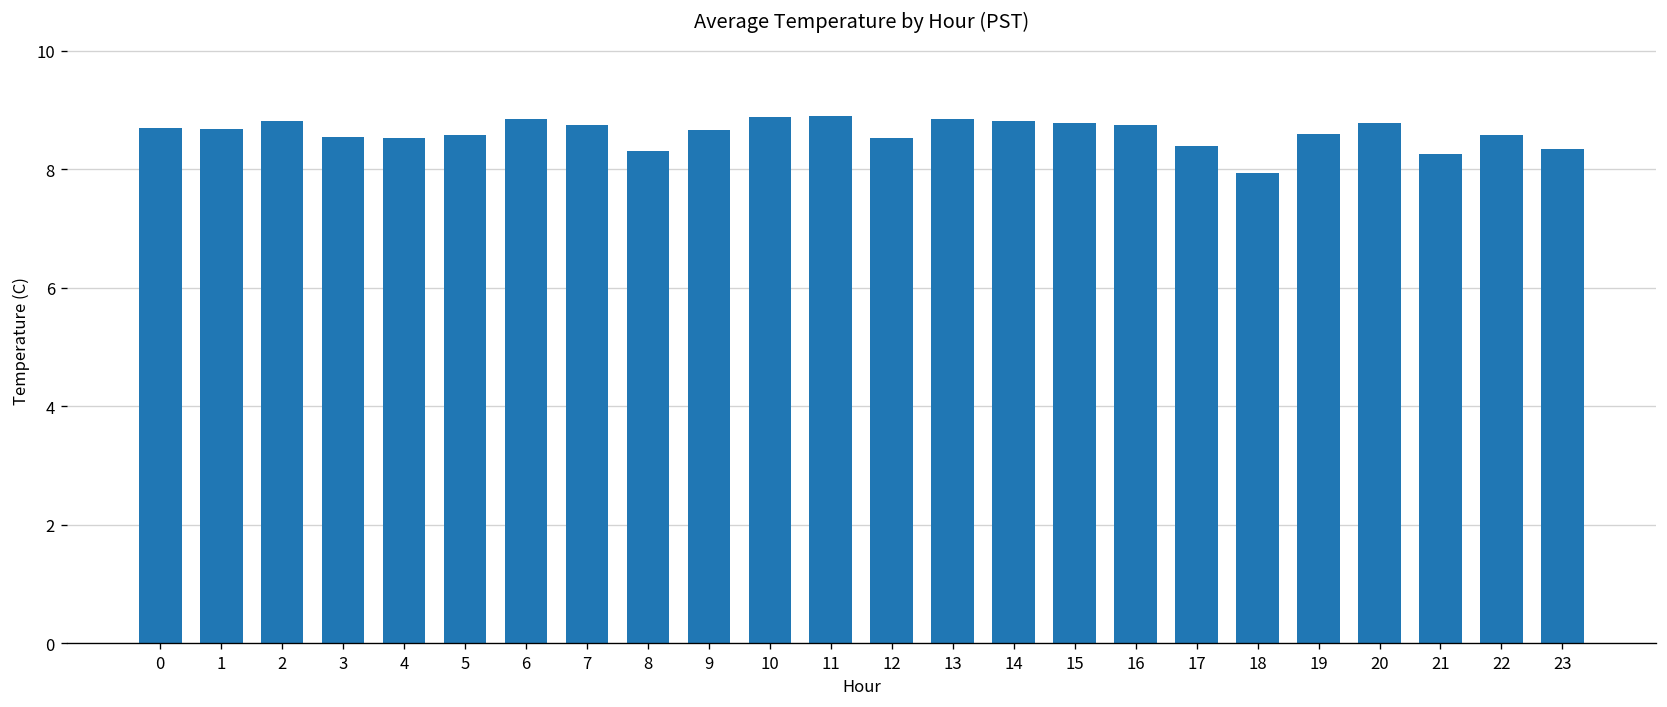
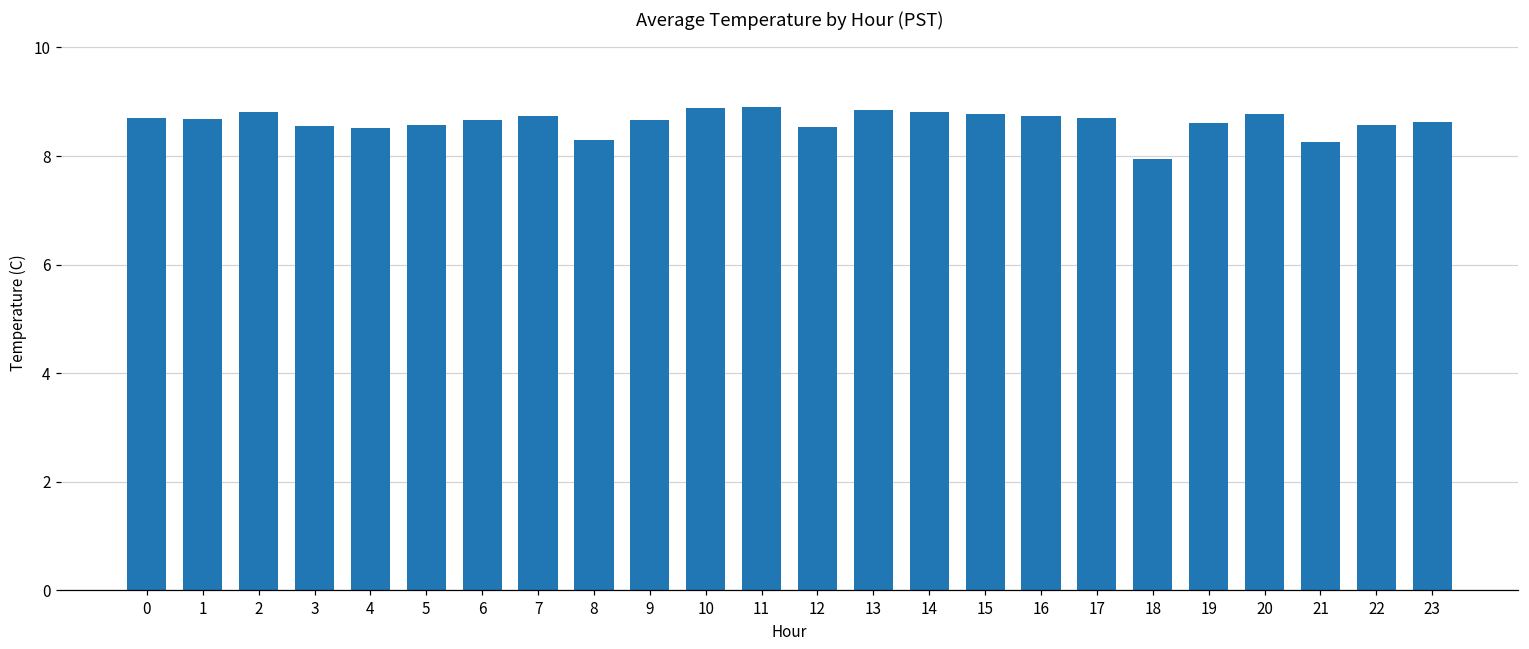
6: 8.8 -> 8.7
17: 8.4 -> 8.7
23: 8.4 -> 8.6
